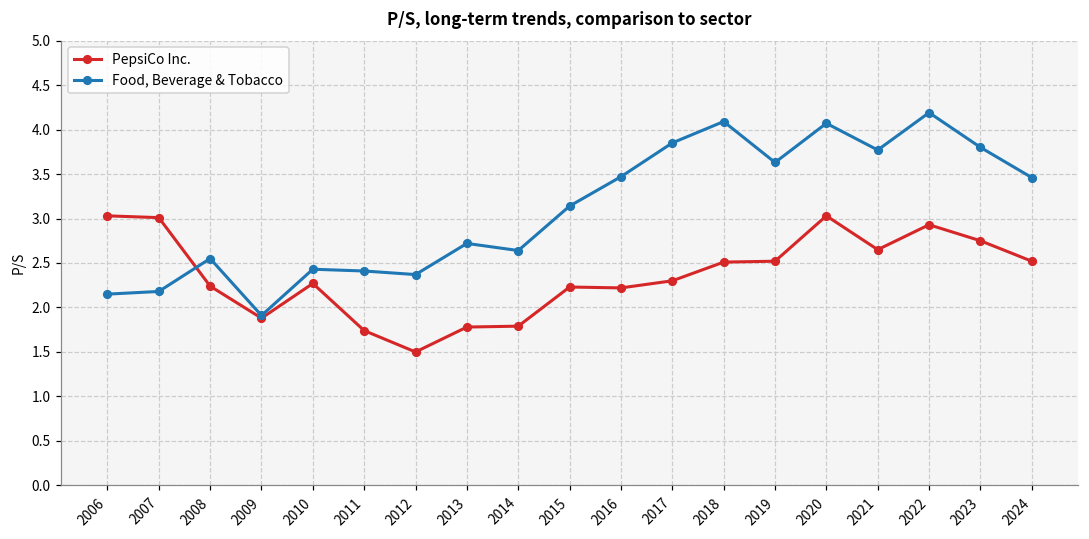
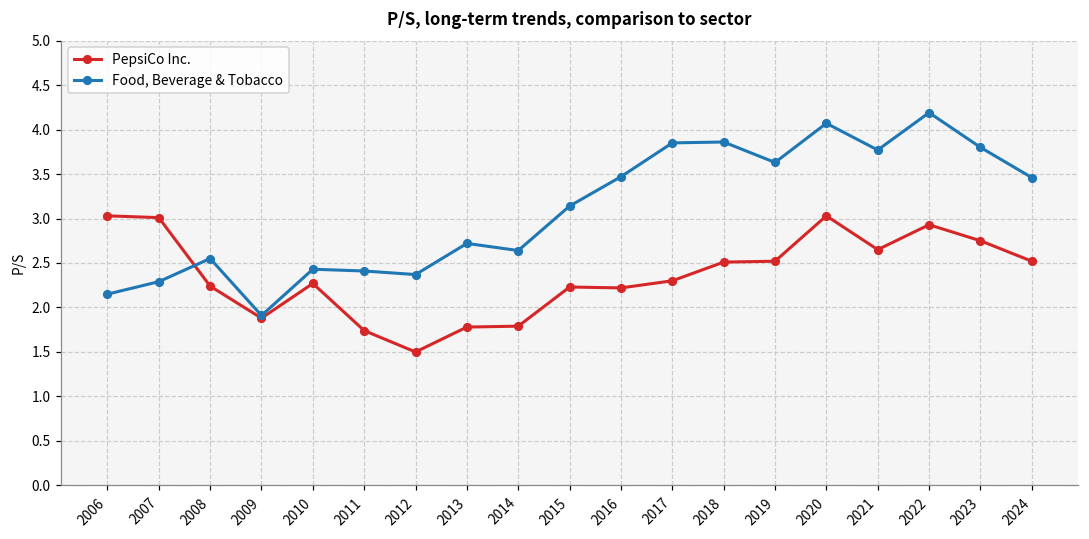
Food, Beverage & Tobacco, 2007: 2.2 -> 2.3
Food, Beverage & Tobacco, 2018: 4.1 -> 3.9
